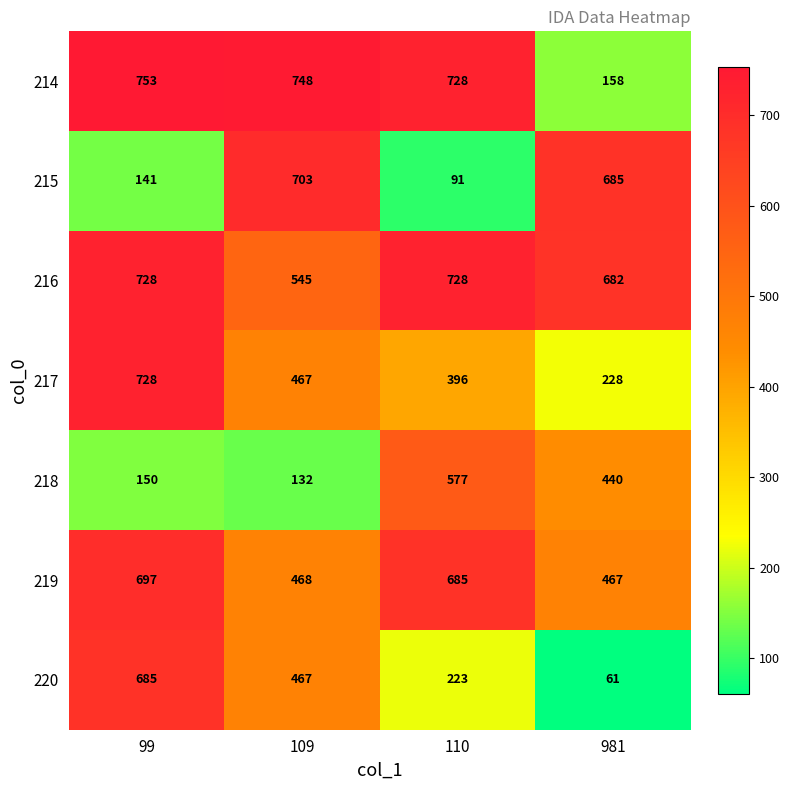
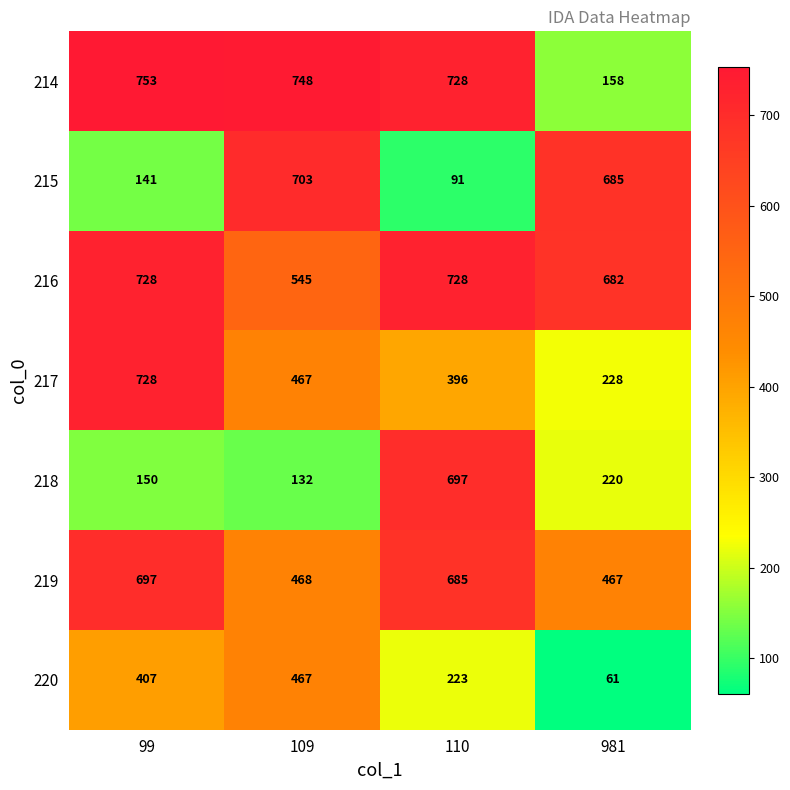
218, 110: 577 -> 697
218, 981: 440 -> 220
220, 99: 685 -> 407
